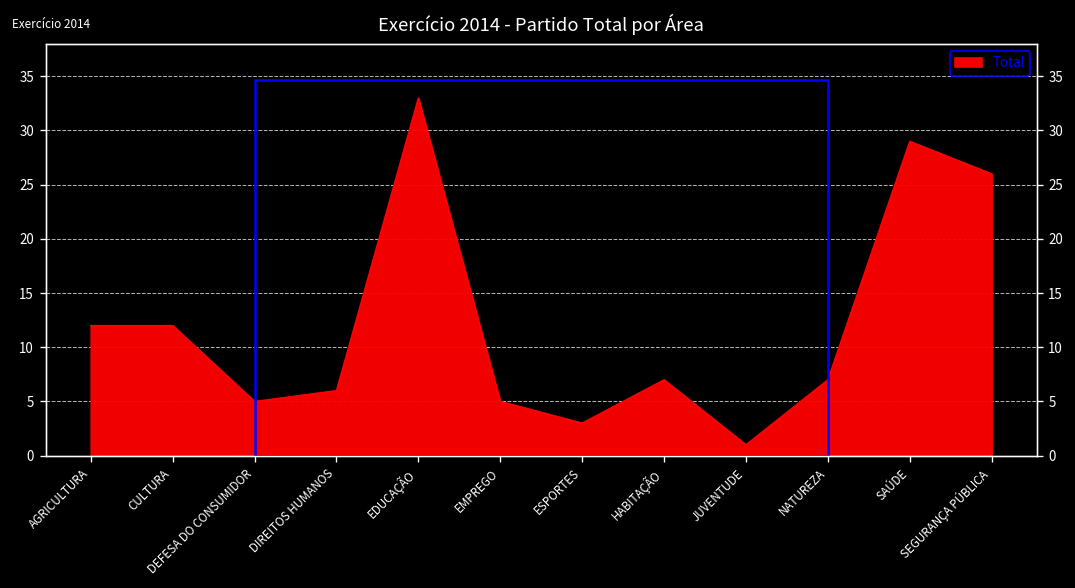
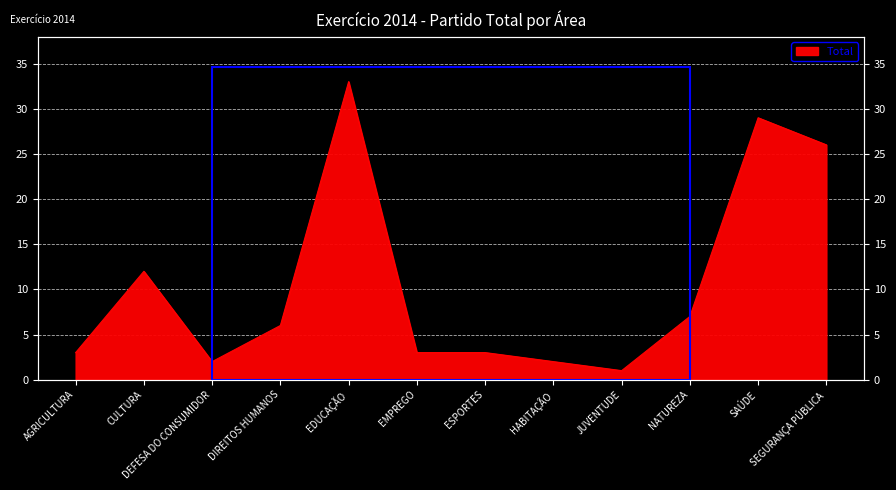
AGRICULTURA: 12 -> 3
DEFESA DO CONSUMIDOR: 5 -> 2
EMPREGO: 5 -> 3
HABITAÇÃO: 7 -> 2
